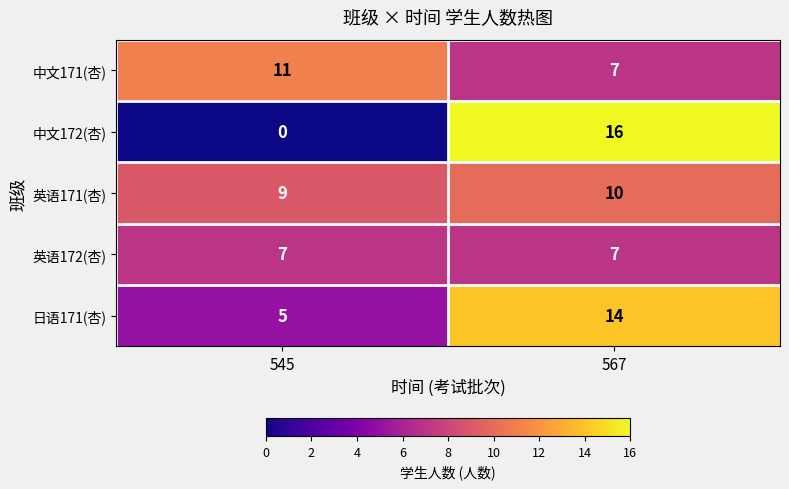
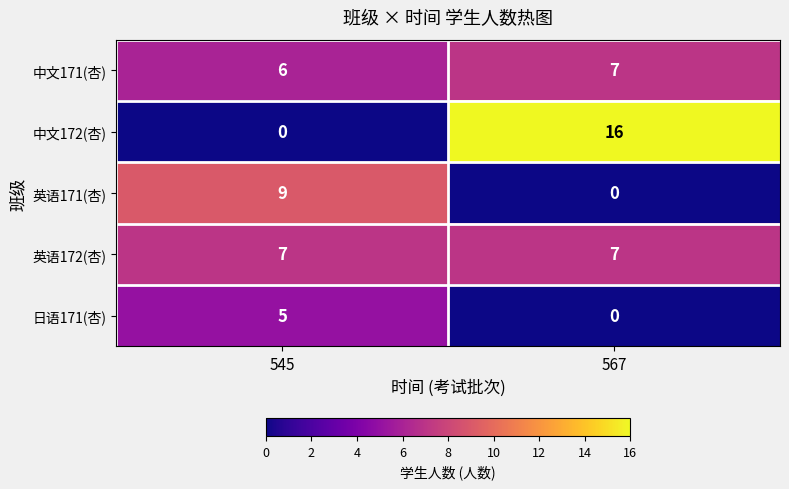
中文171(杏), 545: 11 -> 6
英语171(杏), 567: 10 -> 0
日语171(杏), 567: 14 -> 0
